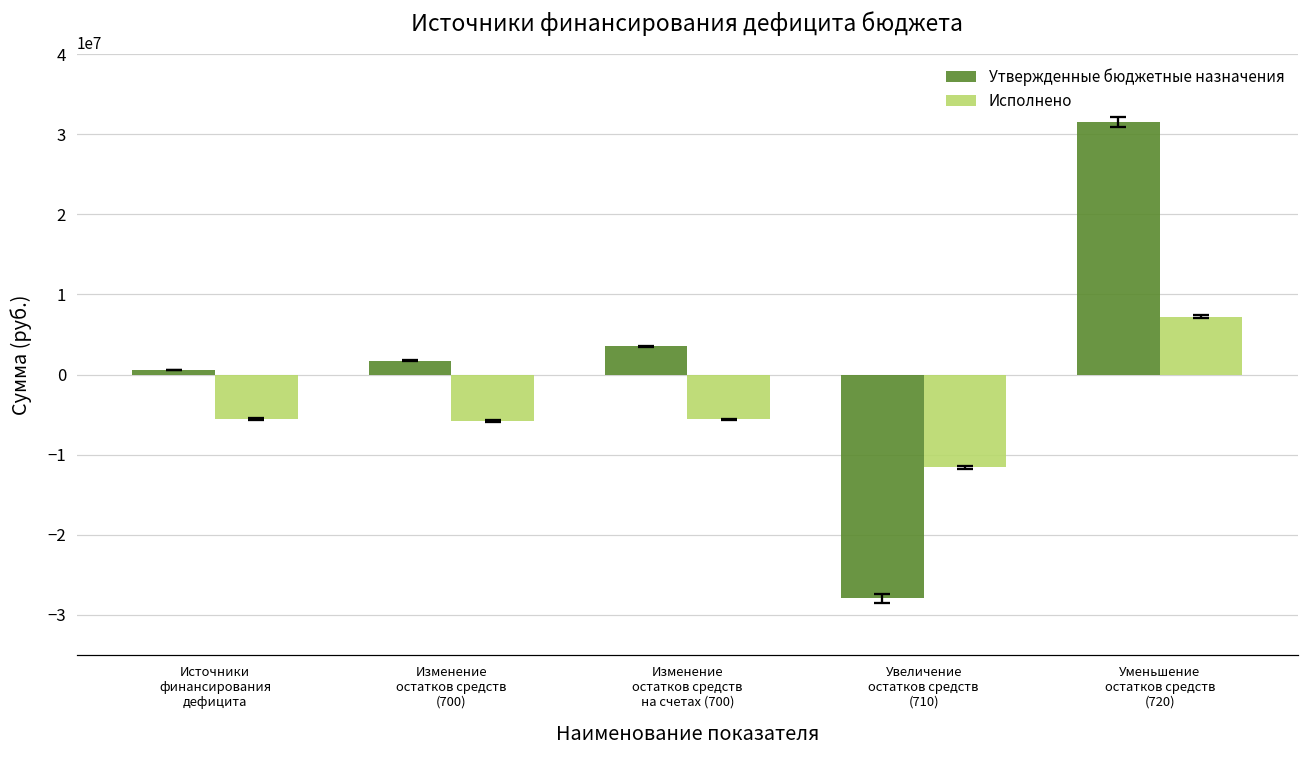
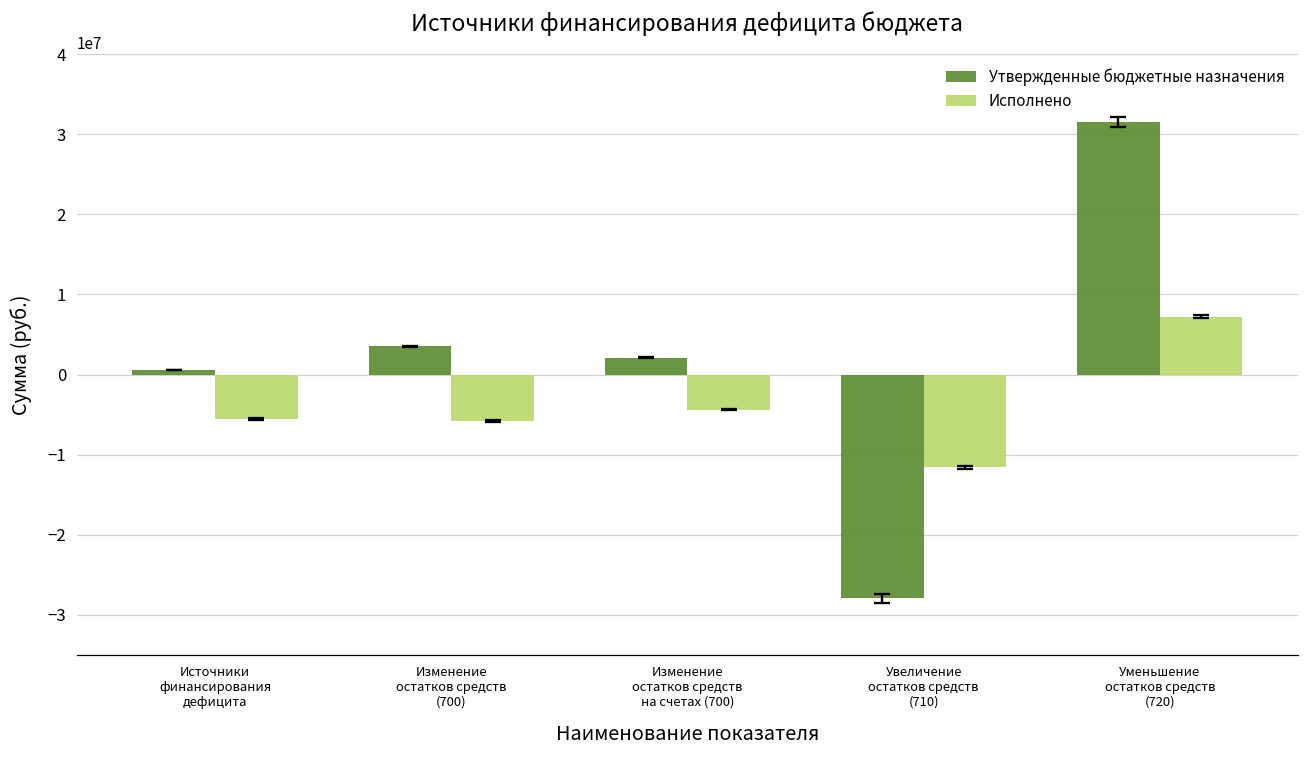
Утвержденные бюджетные назначения, Изменение остатков средств (700): 2000000 -> 4000000
Утвержденные бюджетные назначения, Изменение остатков средств на счетах (700): 4000000 -> 2000000
Исполнено, Изменение остатков средств на счетах (700): -6000000 -> -4000000
